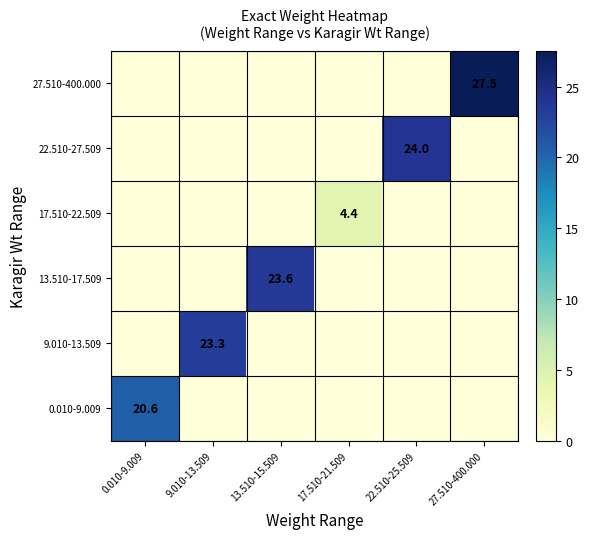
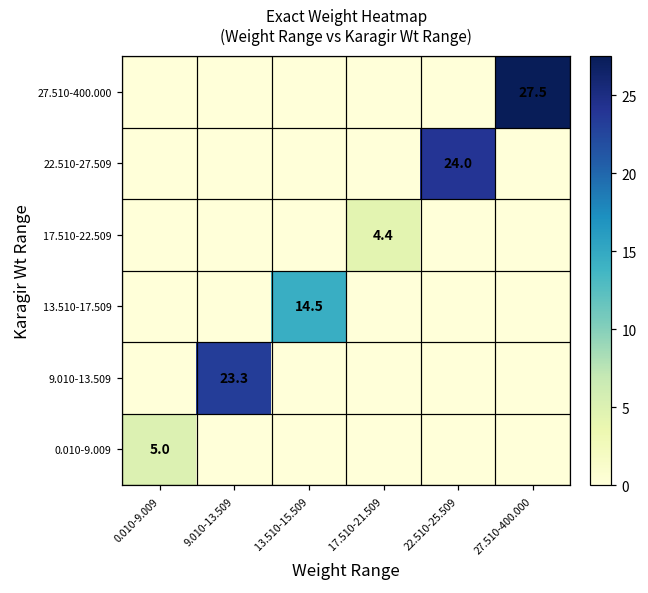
13.510-17.509, 13.510-15.509: 23.6 -> 14.5
0.010-9.009, 0.010-9.009: 20.6 -> 5.0
